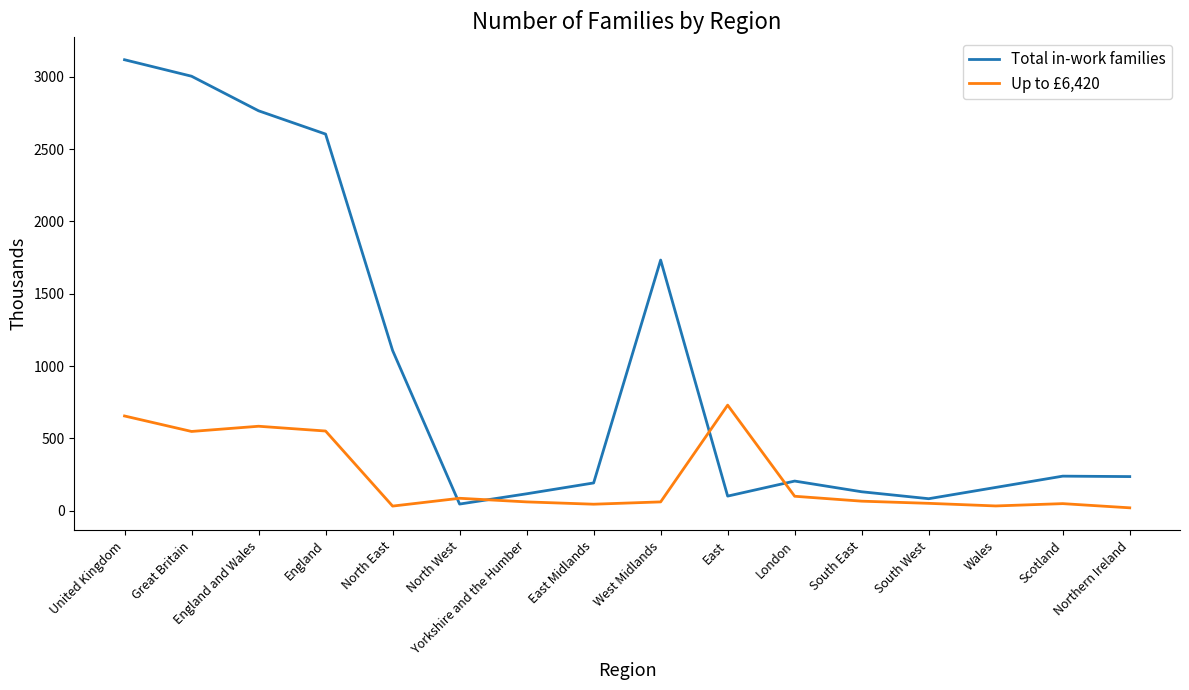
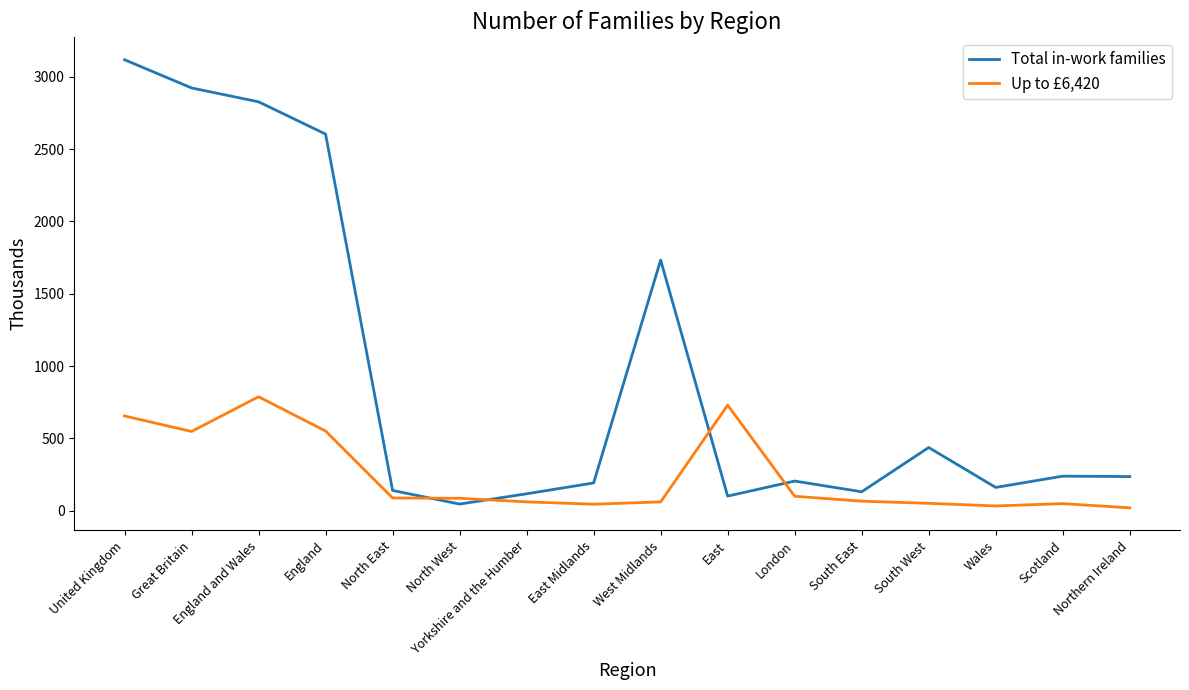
Total in-work families, Great Britain: 3000 -> 2920
Total in-work families, England and Wales: 2770 -> 2830
Up to £6,420, England and Wales: 580 -> 790
Total in-work families, North East: 1110 -> 140
Up to £6,420, North East: 30 -> 90
Total in-work families, South West: 80 -> 440
